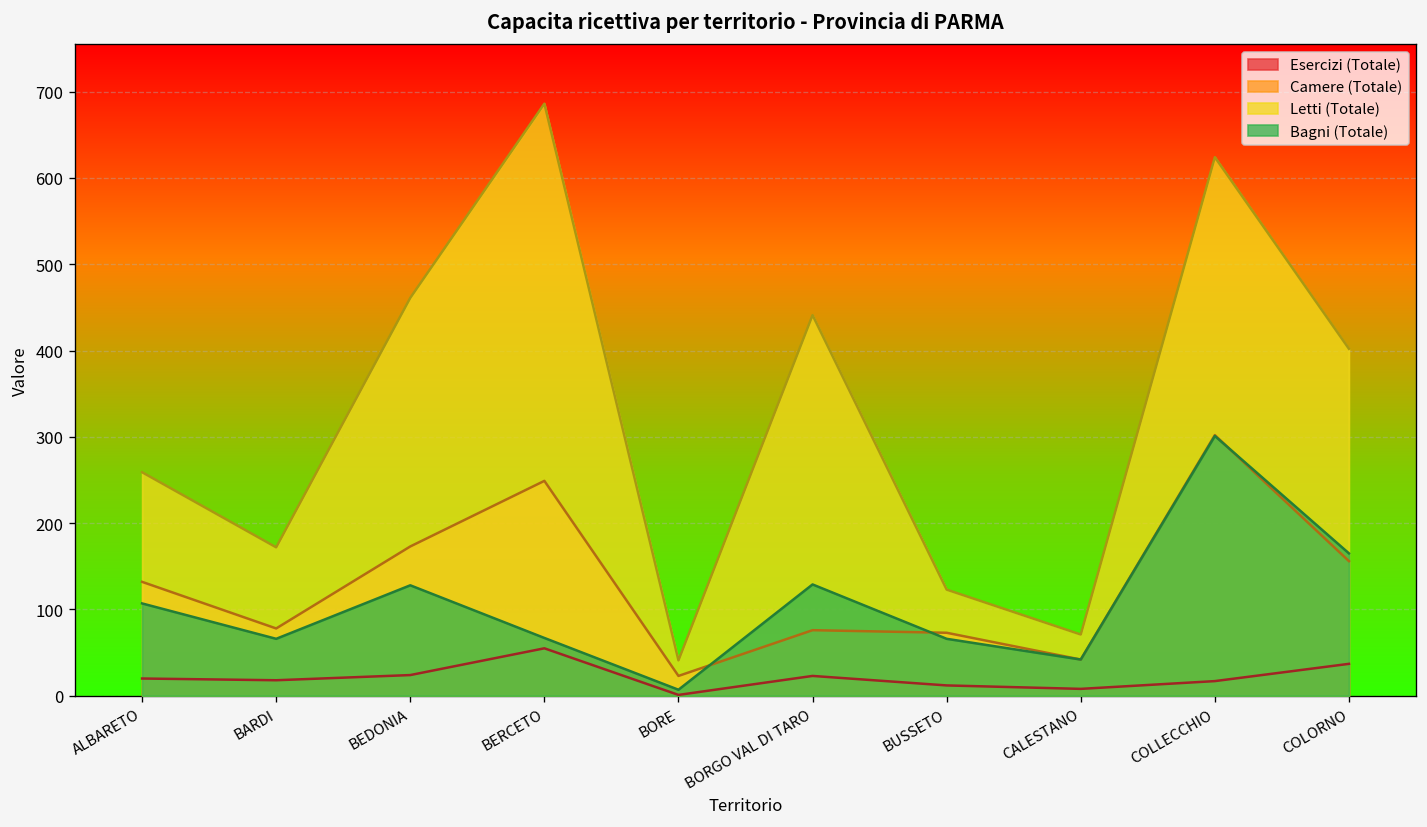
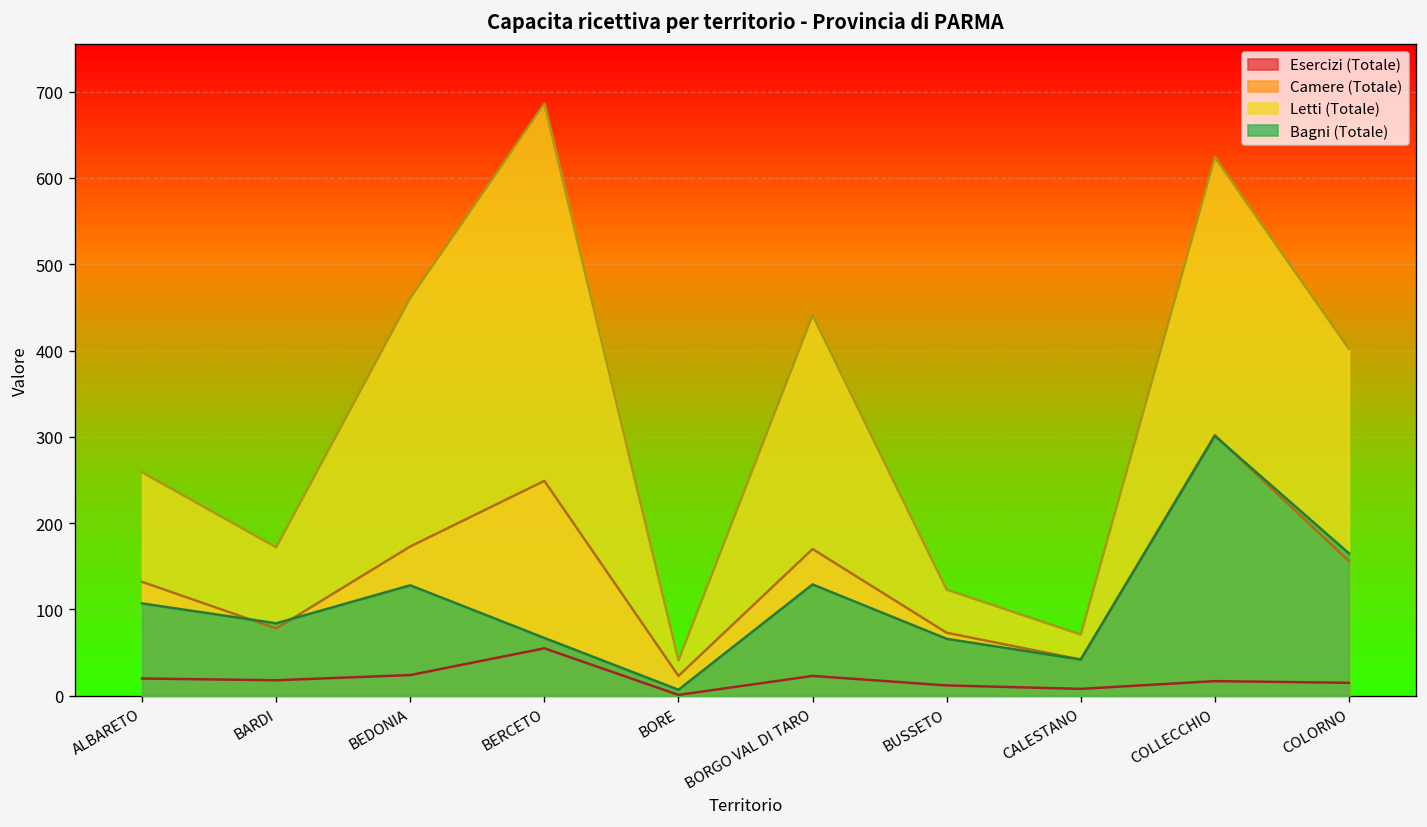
Bagni (Totale), BARDI: 70 -> 80
Camere (Totale), BORGO VAL DI TARO: 80 -> 170
Esercizi (Totale), COLORNO: 40 -> 20
